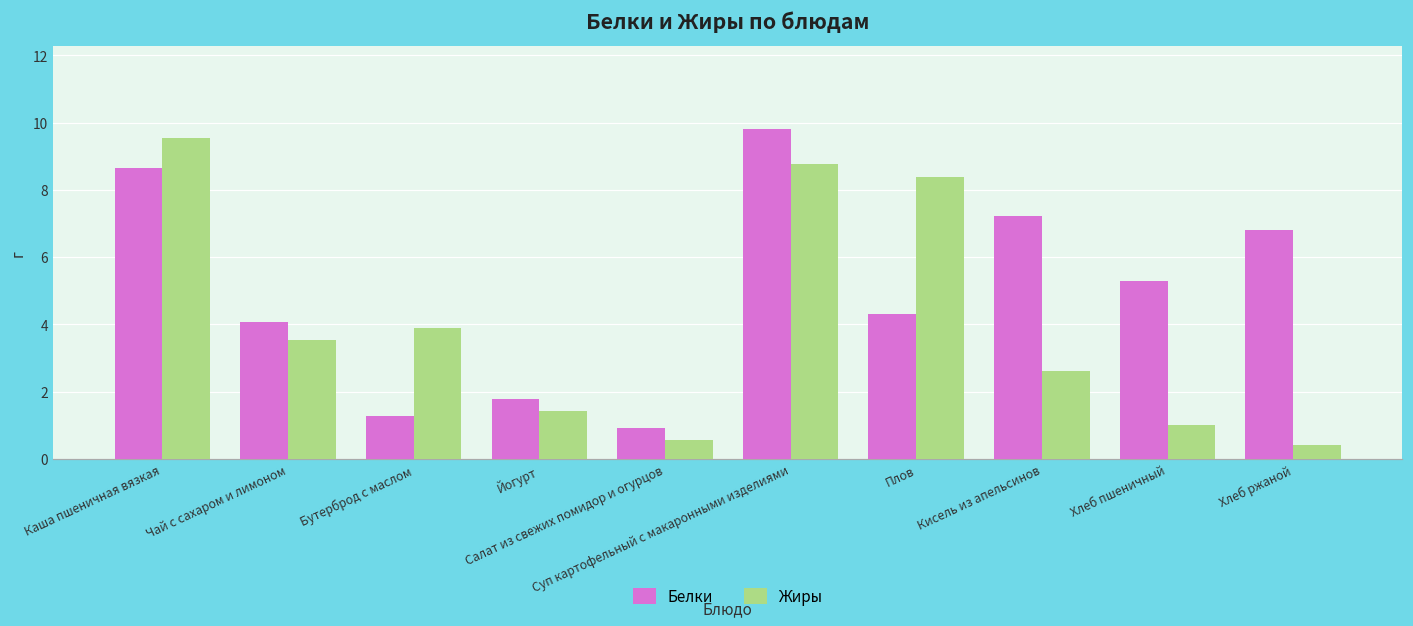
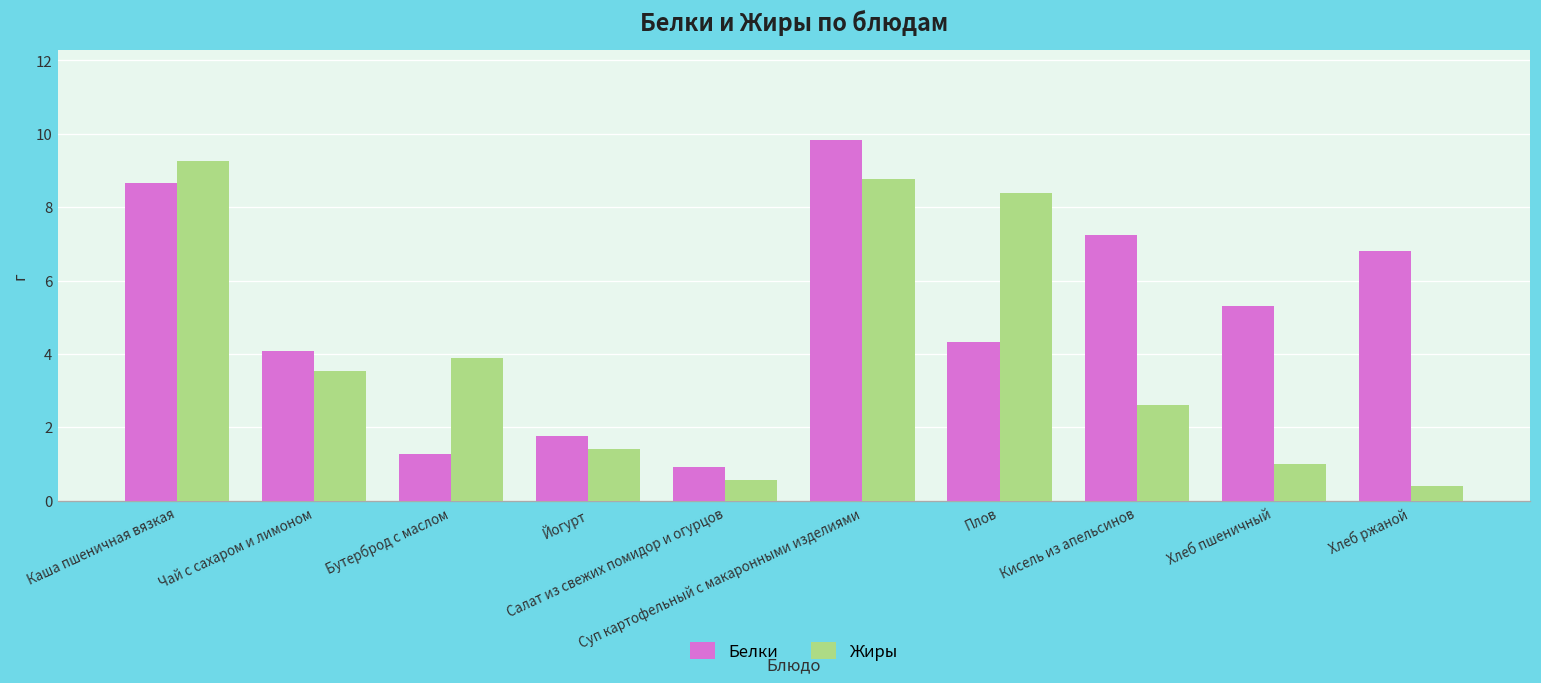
Жиры, Каша пшеничная вязкая: 9.6 -> 9.3
